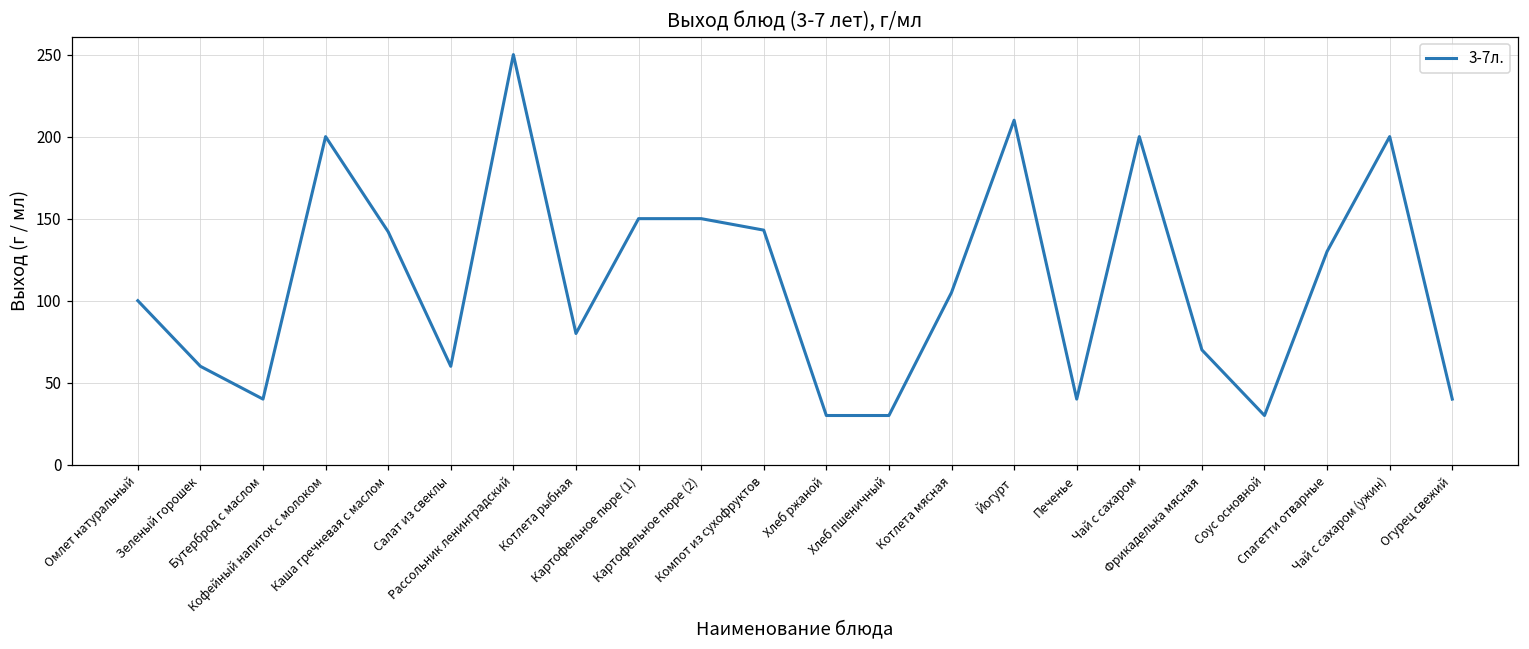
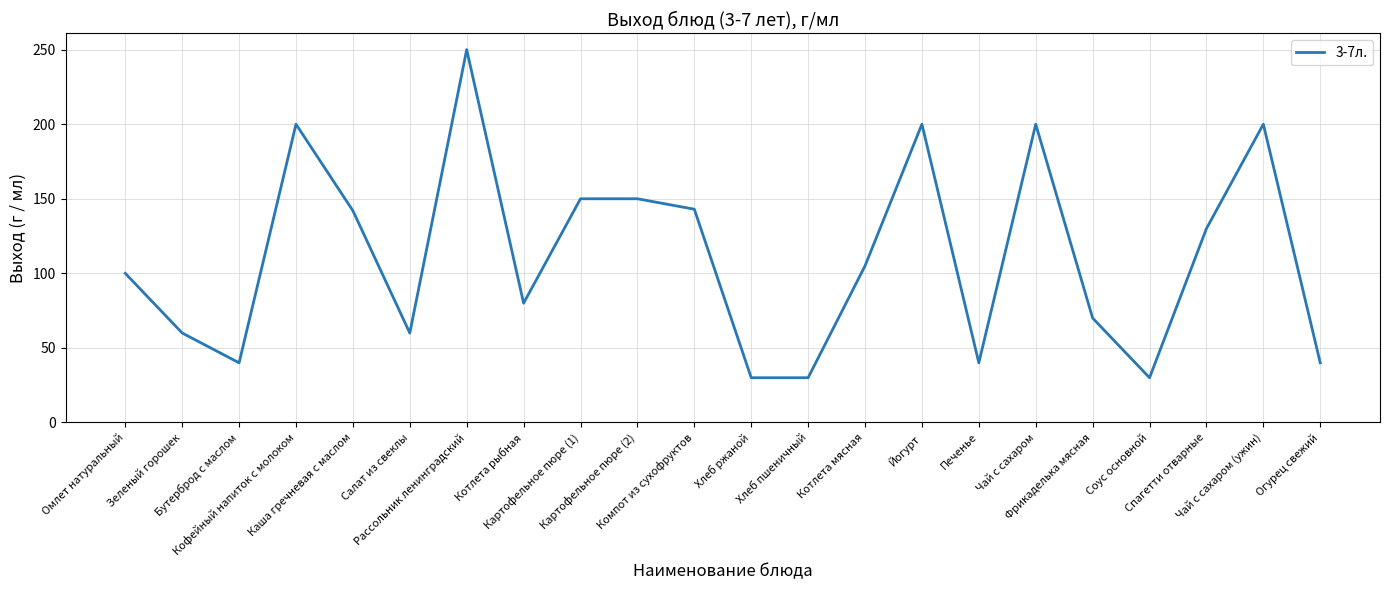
Йогурт: 210 -> 200
